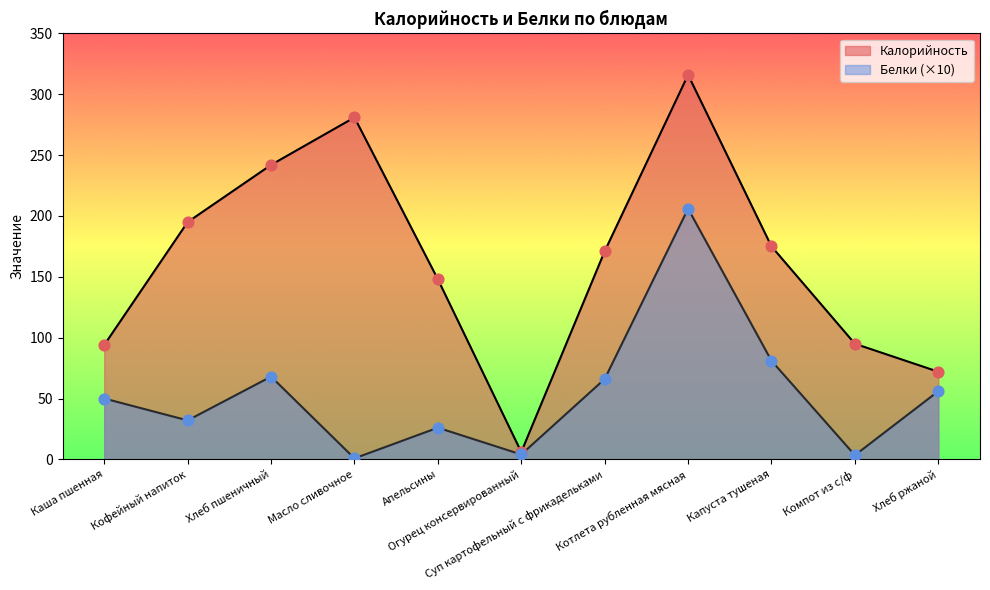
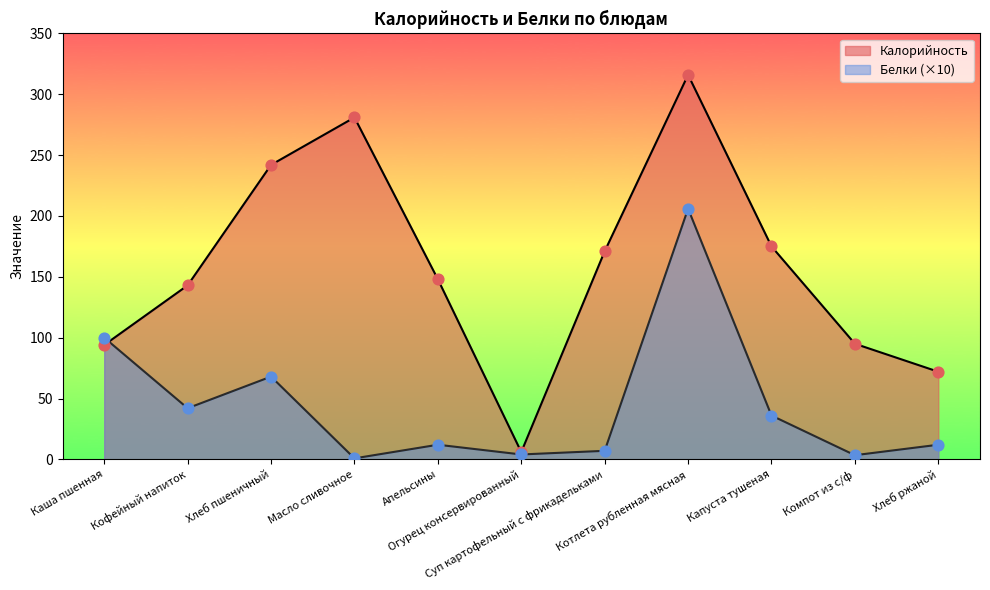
Белки (×10), Каша пшенная: 50 -> 100
Калорийность, Кофейный напиток: 195 -> 143
Белки (×10), Кофейный напиток: 32 -> 42
Белки (×10), Апельсины: 26 -> 12
Белки (×10), Суп картофельный с фрикадельками: 66 -> 7
Белки (×10), Капуста тушеная: 81 -> 36
Белки (×10), Хлеб ржаной: 56 -> 12
